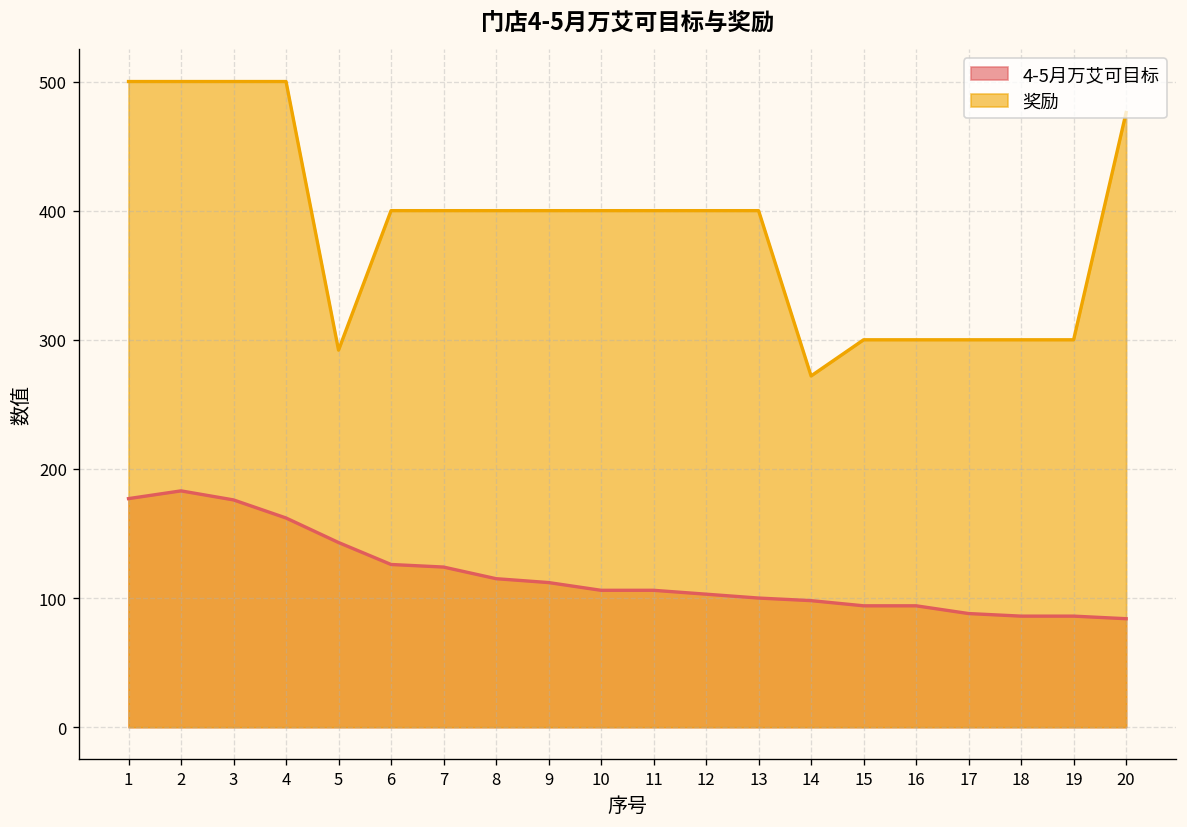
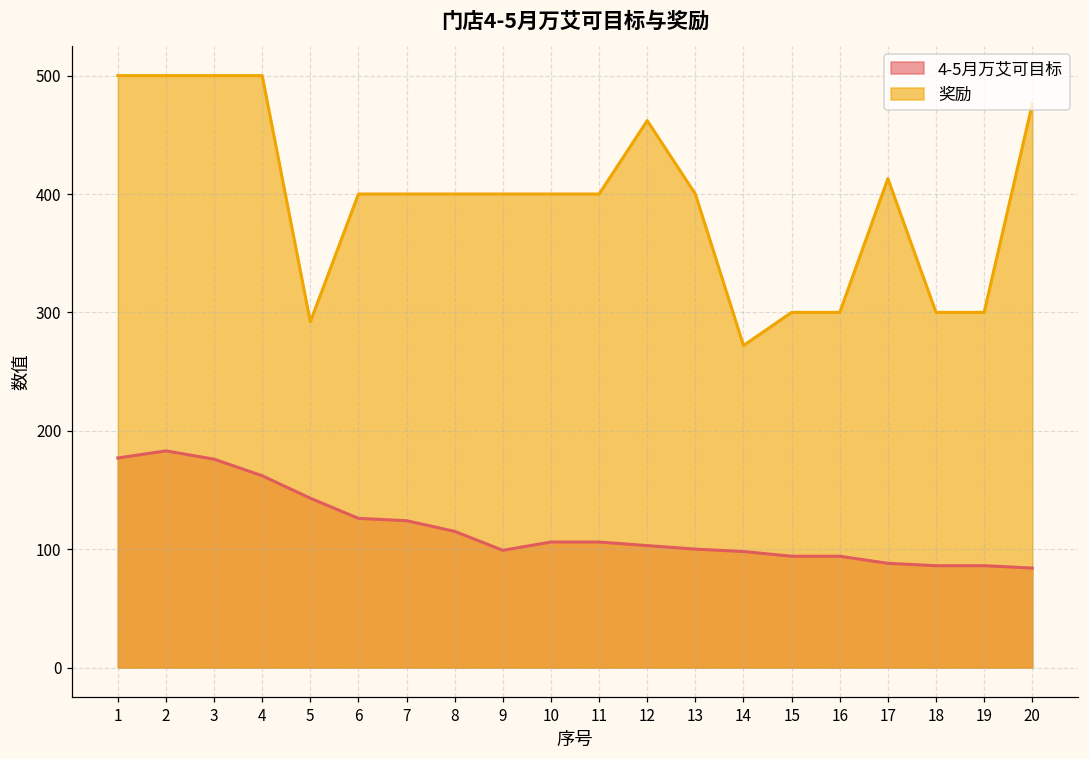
4-5月万艾可目标, 9: 112 -> 99
奖励, 12: 400 -> 462
奖励, 17: 300 -> 413
